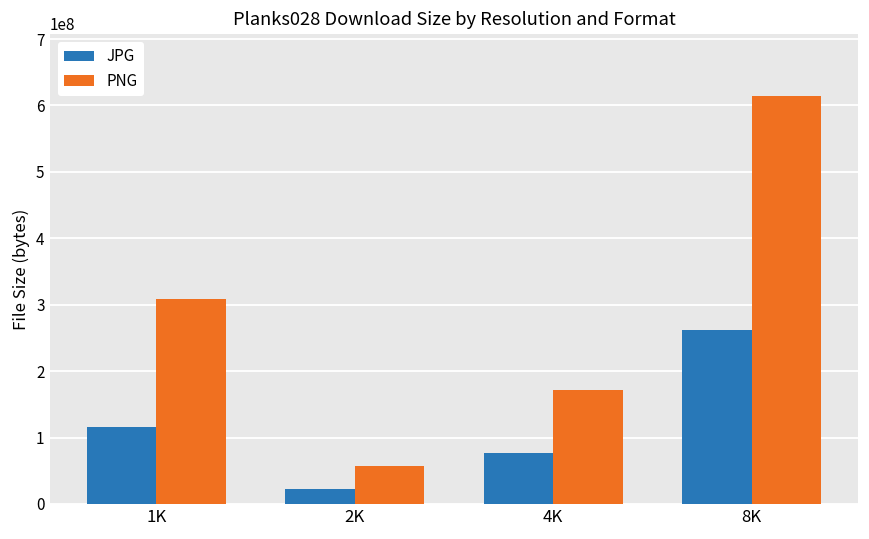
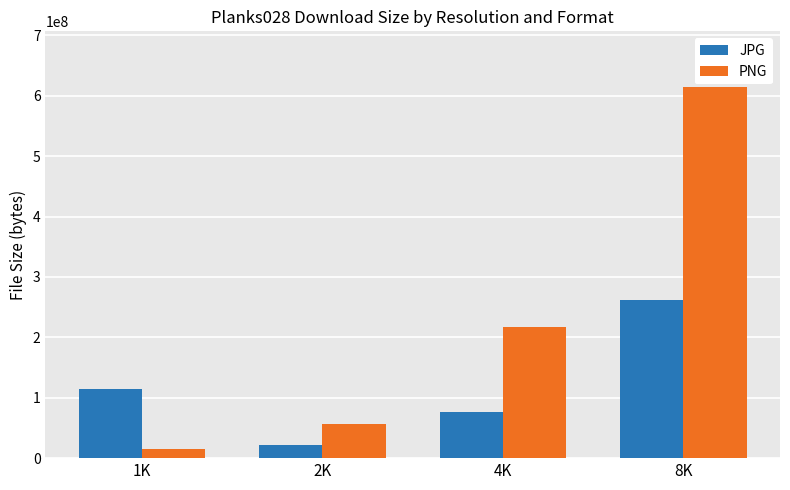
PNG, 1K: 310000000 -> 10000000
PNG, 4K: 170000000 -> 220000000
